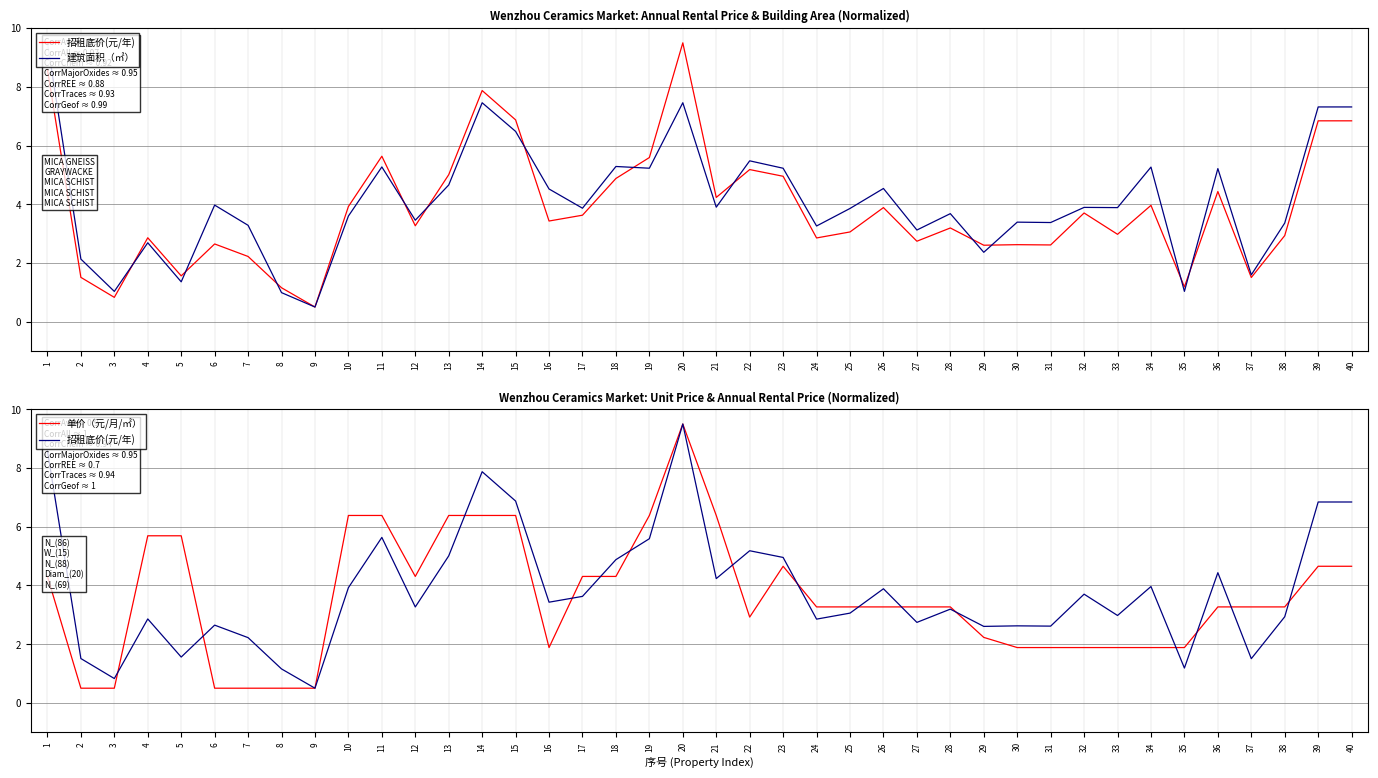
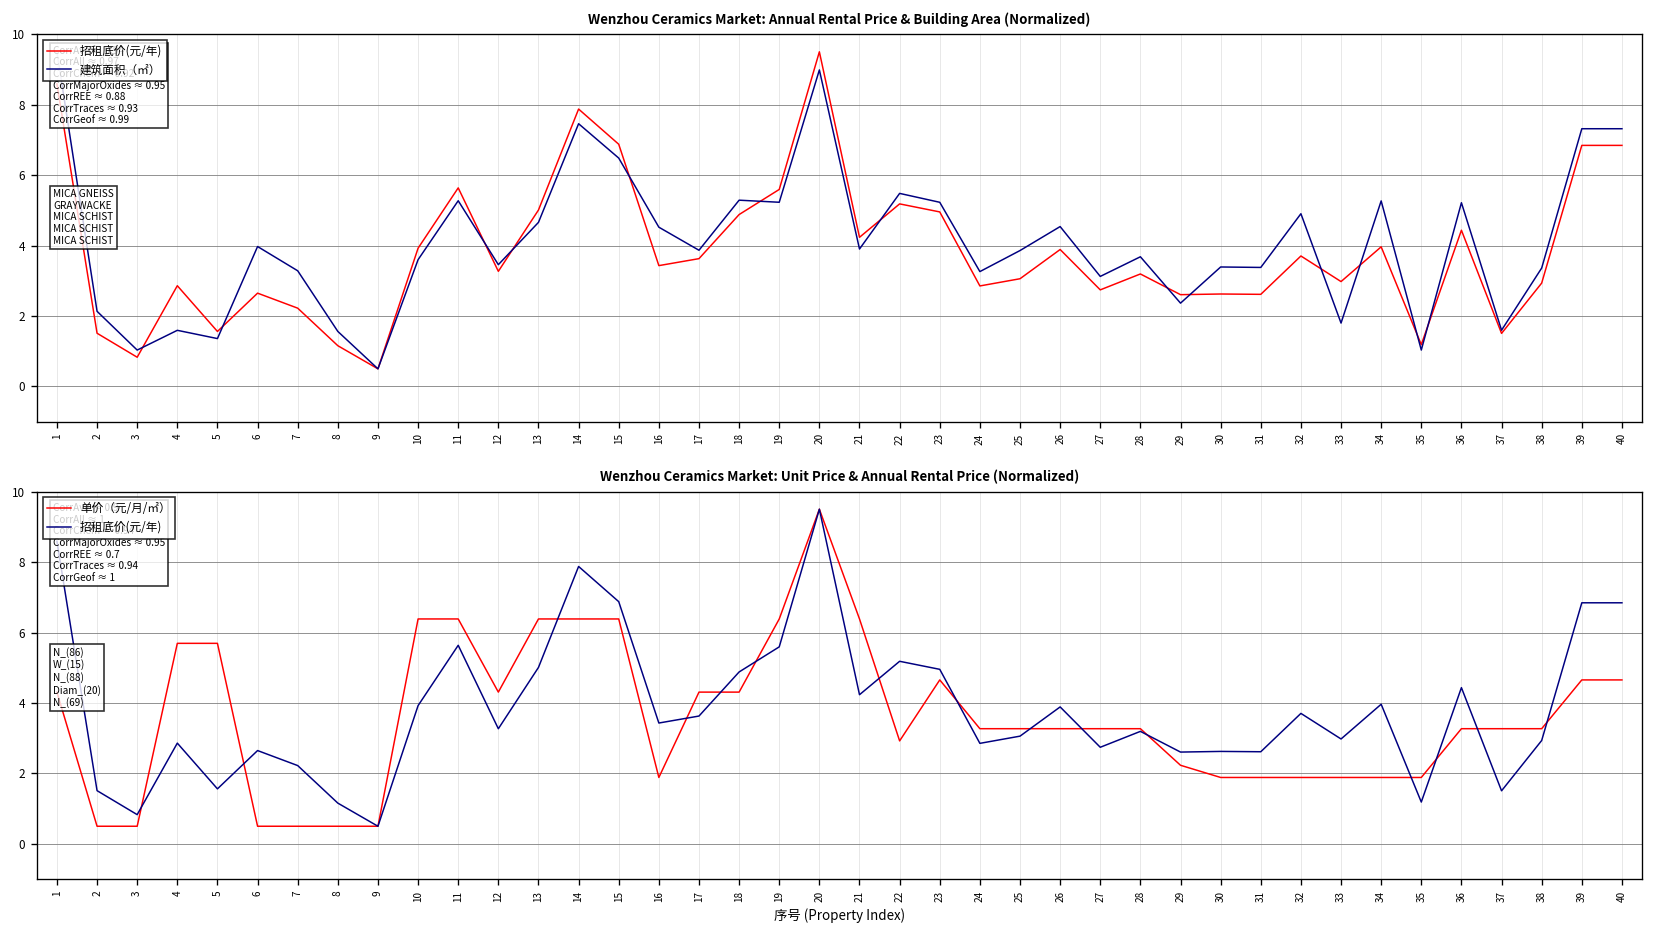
Wenzhou Ceramics Market: Annual Rental Price & Building Area (Normalized), 建筑面积（㎡）, 4: 2.7 -> 1.6
Wenzhou Ceramics Market: Annual Rental Price & Building Area (Normalized), 建筑面积（㎡）, 8: 1.0 -> 1.6
Wenzhou Ceramics Market: Annual Rental Price & Building Area (Normalized), 建筑面积（㎡）, 20: 7.5 -> 9.0
Wenzhou Ceramics Market: Annual Rental Price & Building Area (Normalized), 建筑面积（㎡）, 32: 3.9 -> 4.9
Wenzhou Ceramics Market: Annual Rental Price & Building Area (Normalized), 建筑面积（㎡）, 33: 3.9 -> 1.8
